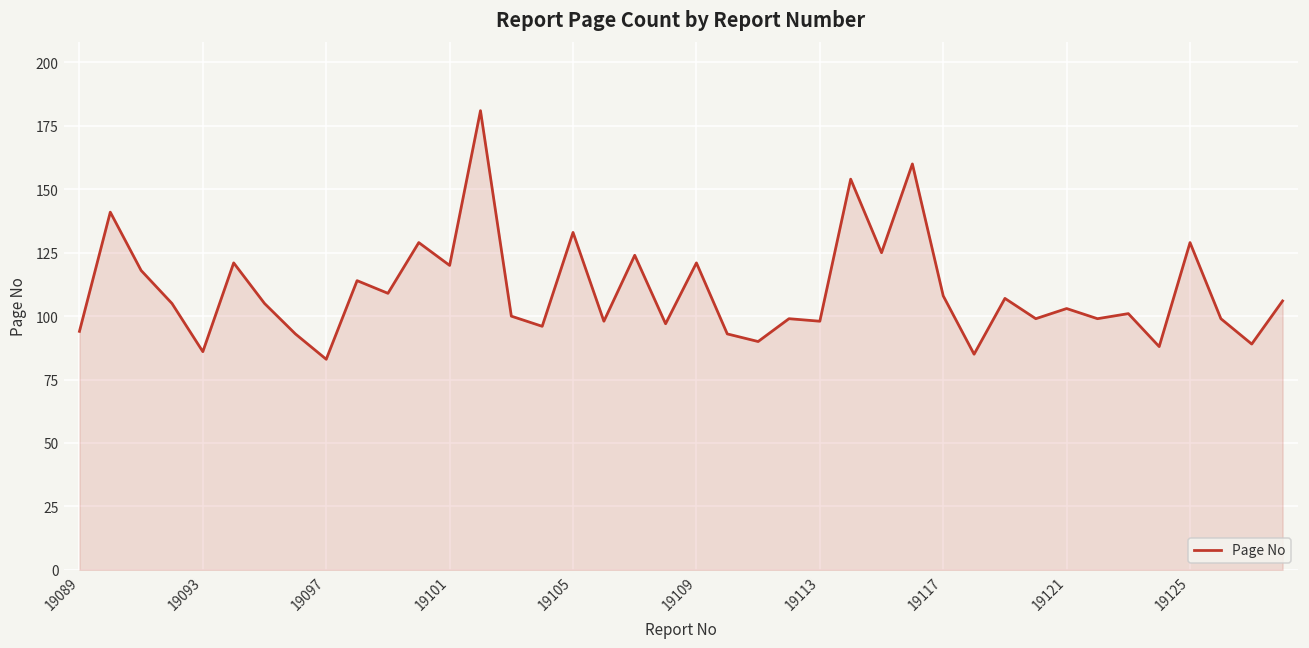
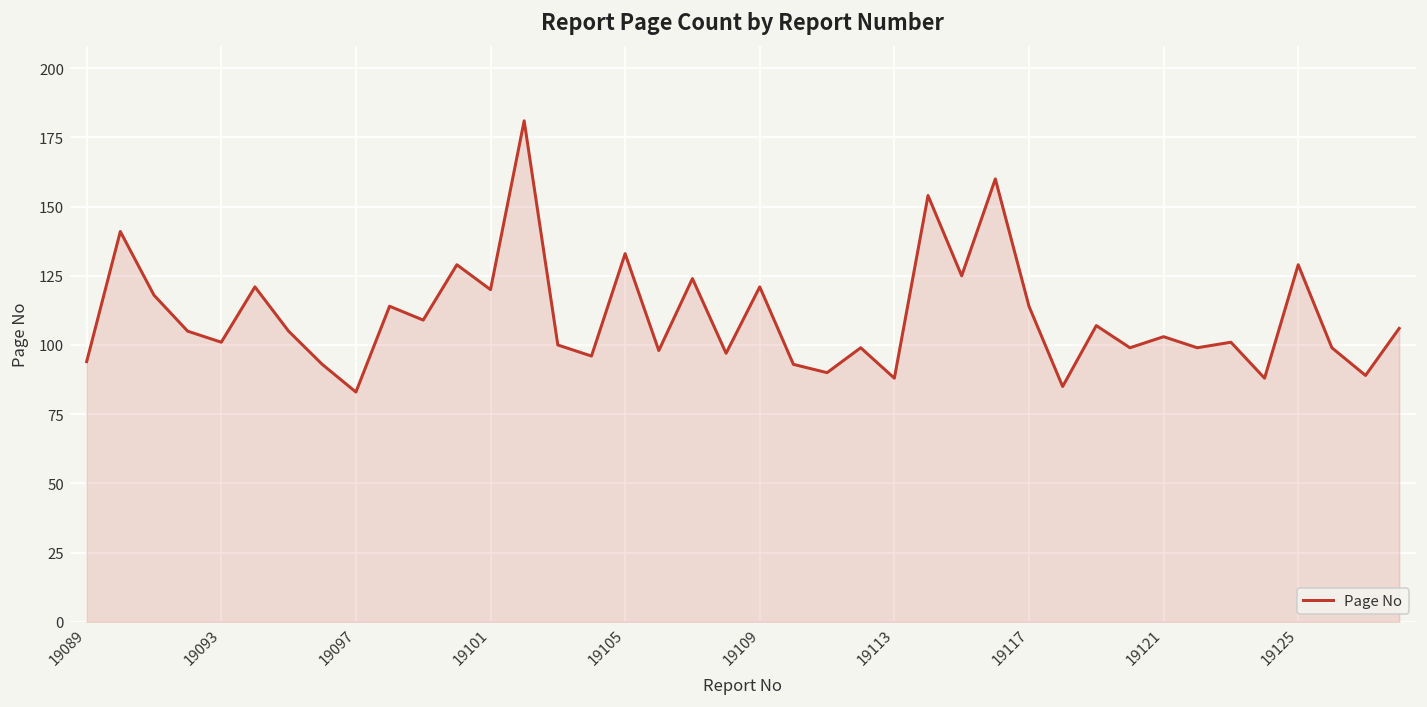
19093: 86 -> 101
19113: 98 -> 88
19117: 108 -> 114
